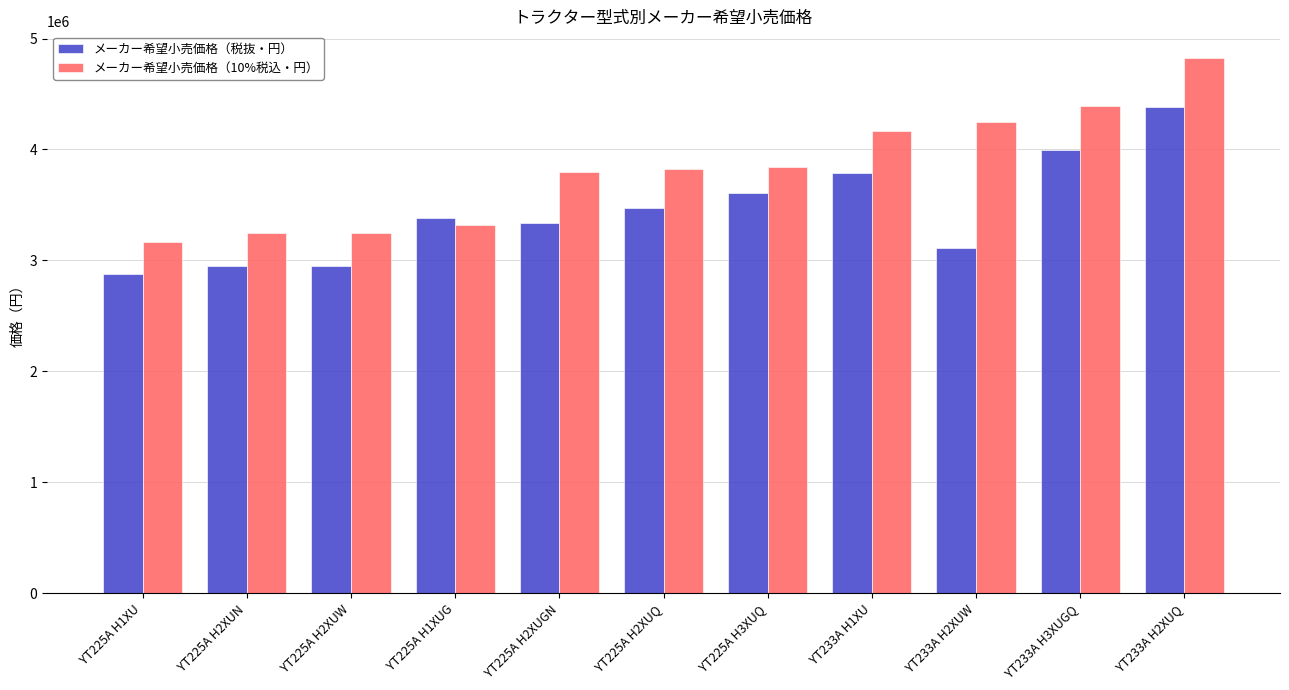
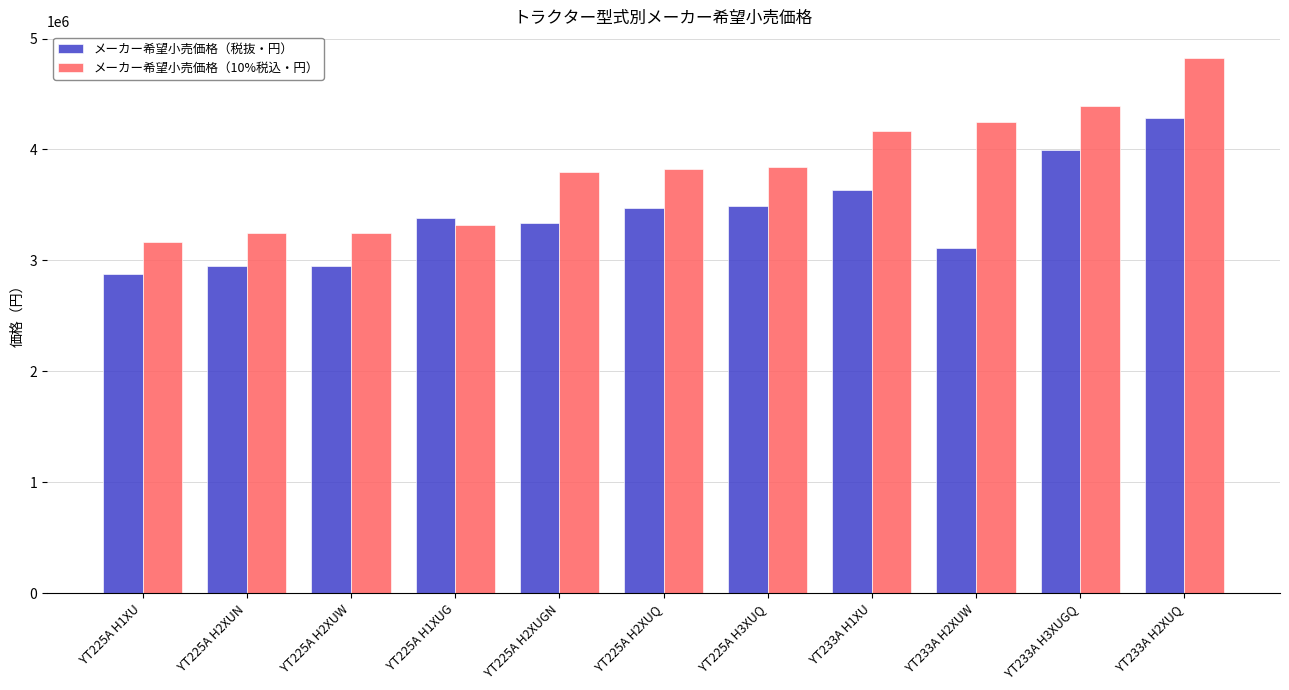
メーカー希望小売価格（税抜・円）, YT225A H3XUQ: 3610000 -> 3500000
メーカー希望小売価格（税抜・円）, YT233A H1XU: 3790000 -> 3640000
メーカー希望小売価格（税抜・円）, YT233A H2XUQ: 4390000 -> 4280000
